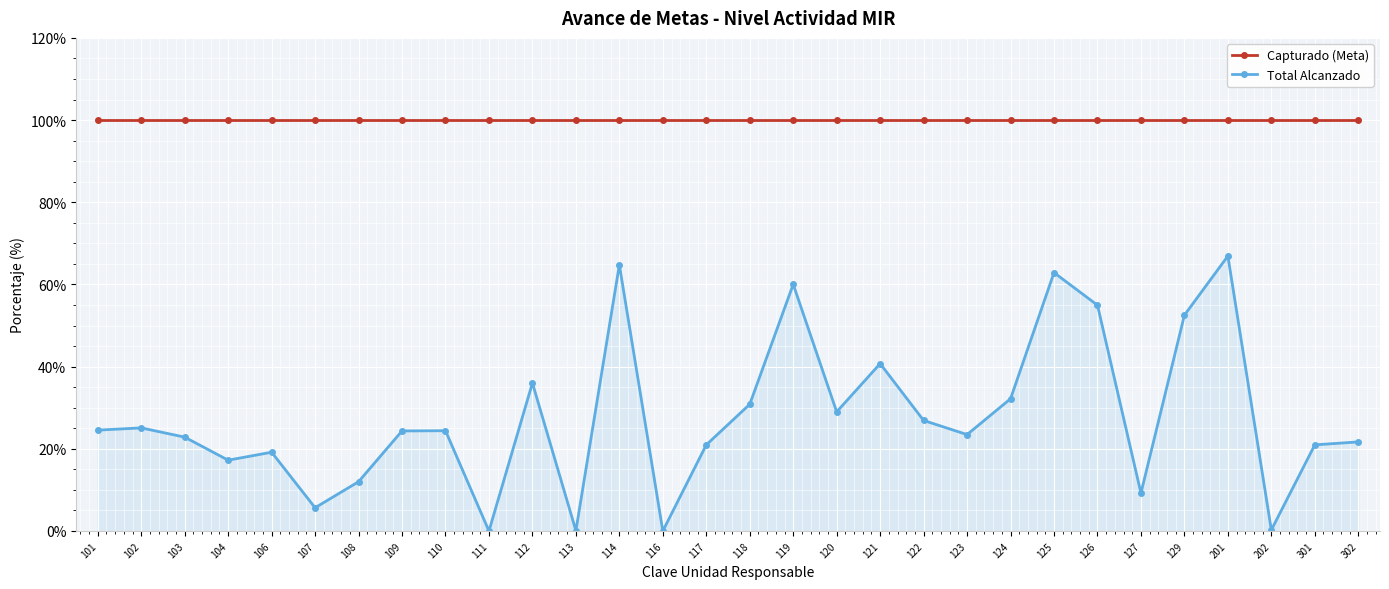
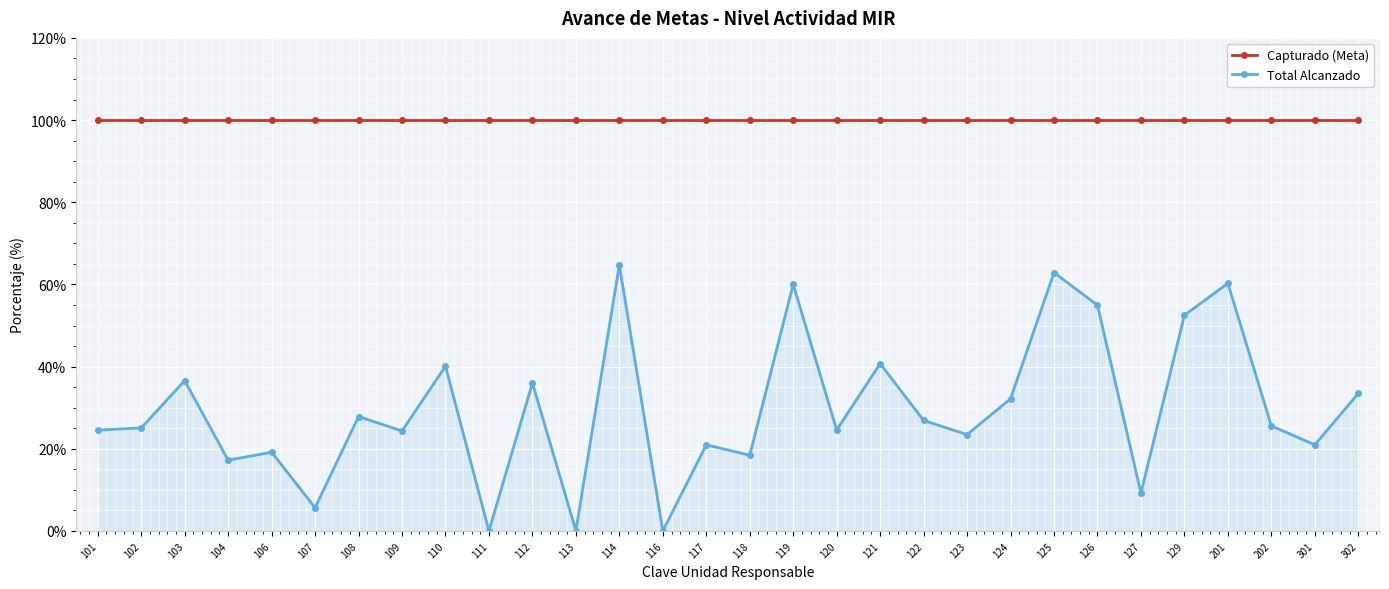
Total Alcanzado, 103: 23% -> 37%
Total Alcanzado, 108: 12% -> 28%
Total Alcanzado, 110: 24% -> 40%
Total Alcanzado, 118: 31% -> 18%
Total Alcanzado, 120: 29% -> 25%
Total Alcanzado, 201: 67% -> 60%
Total Alcanzado, 202: 0% -> 26%
Total Alcanzado, 302: 22% -> 33%
